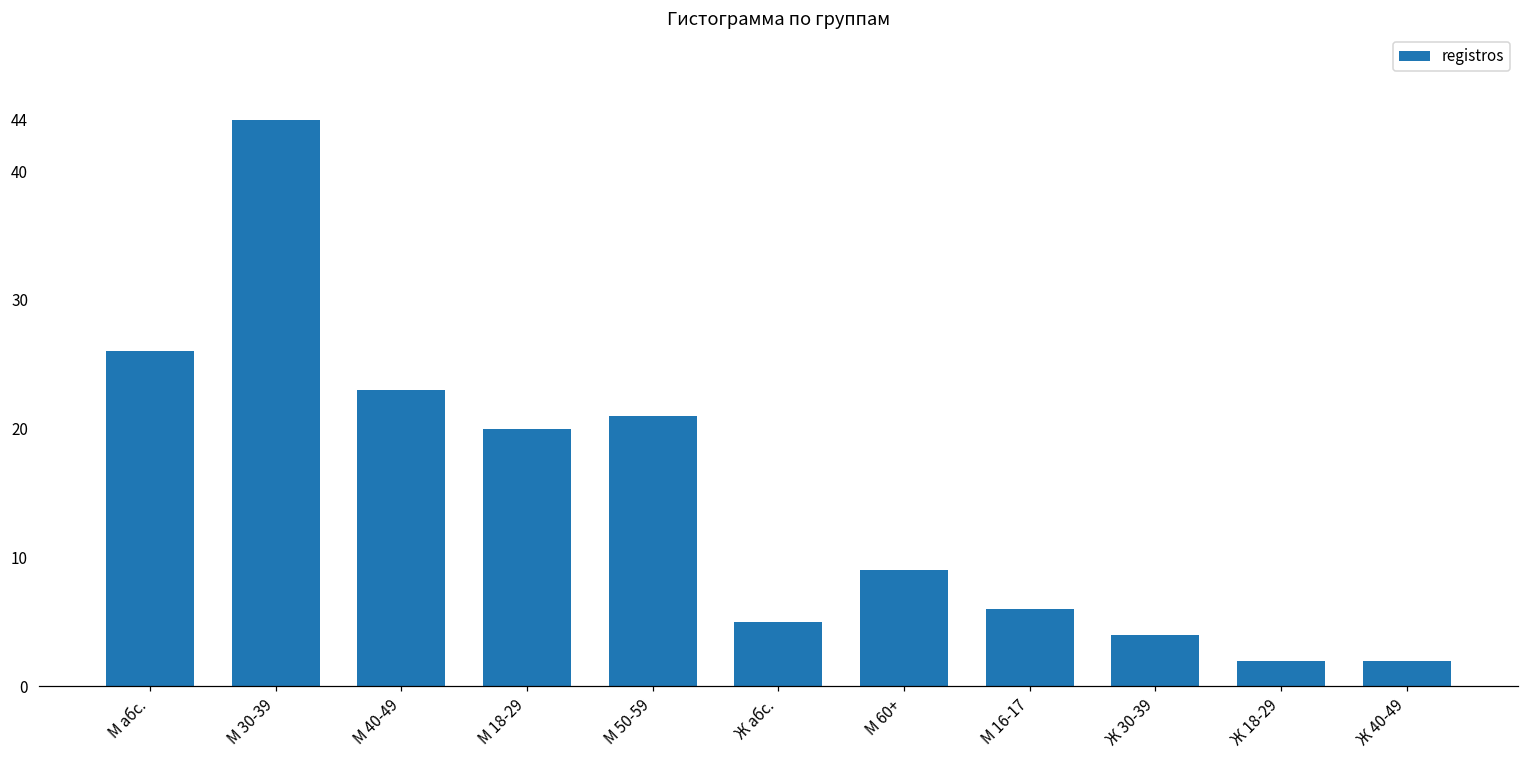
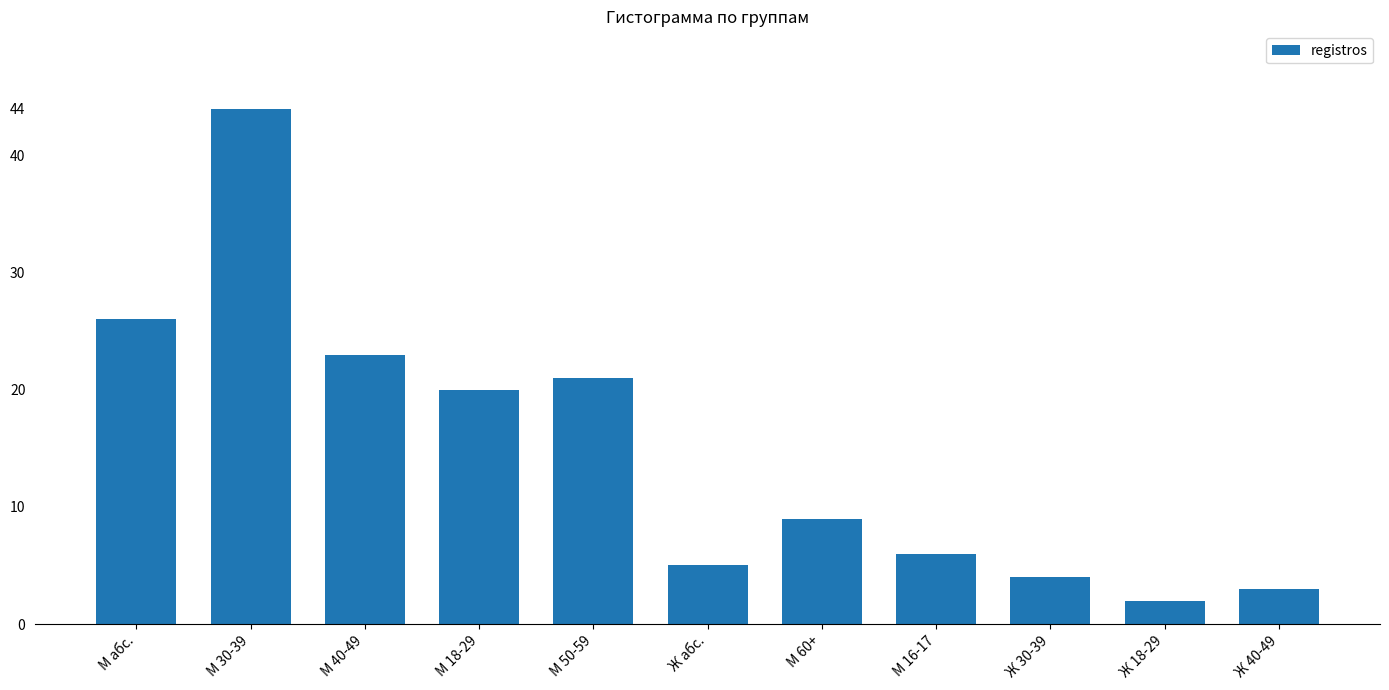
Ж 40-49: 2 -> 3
